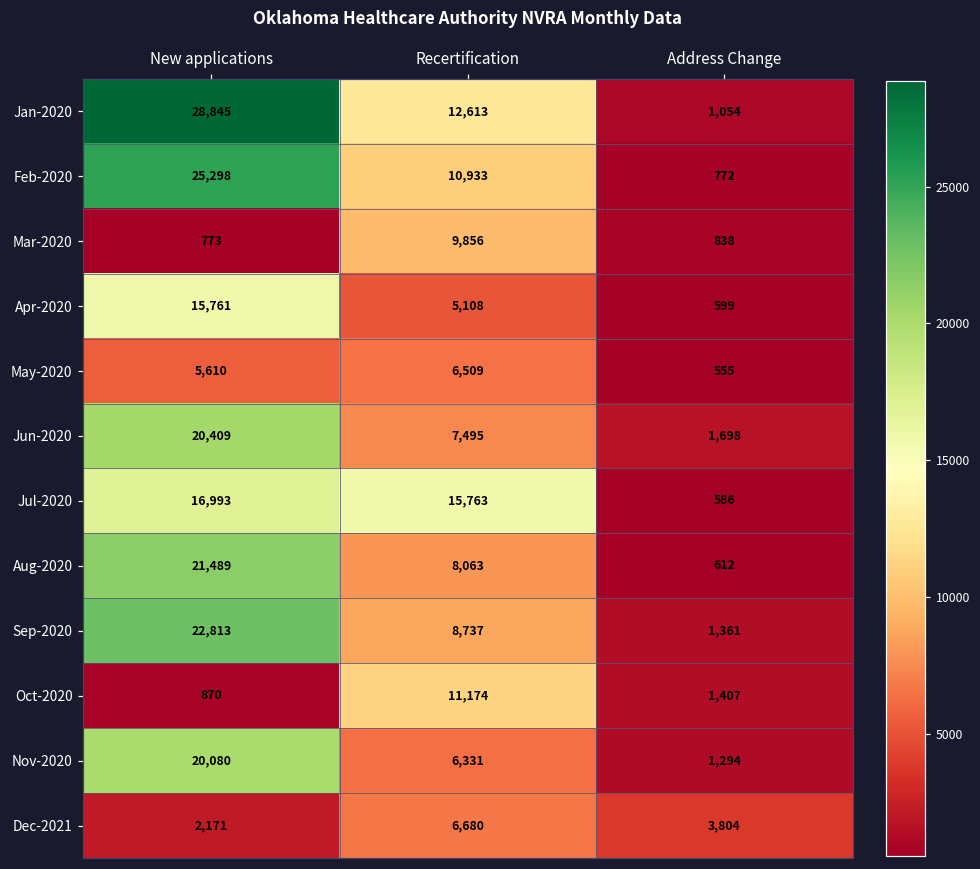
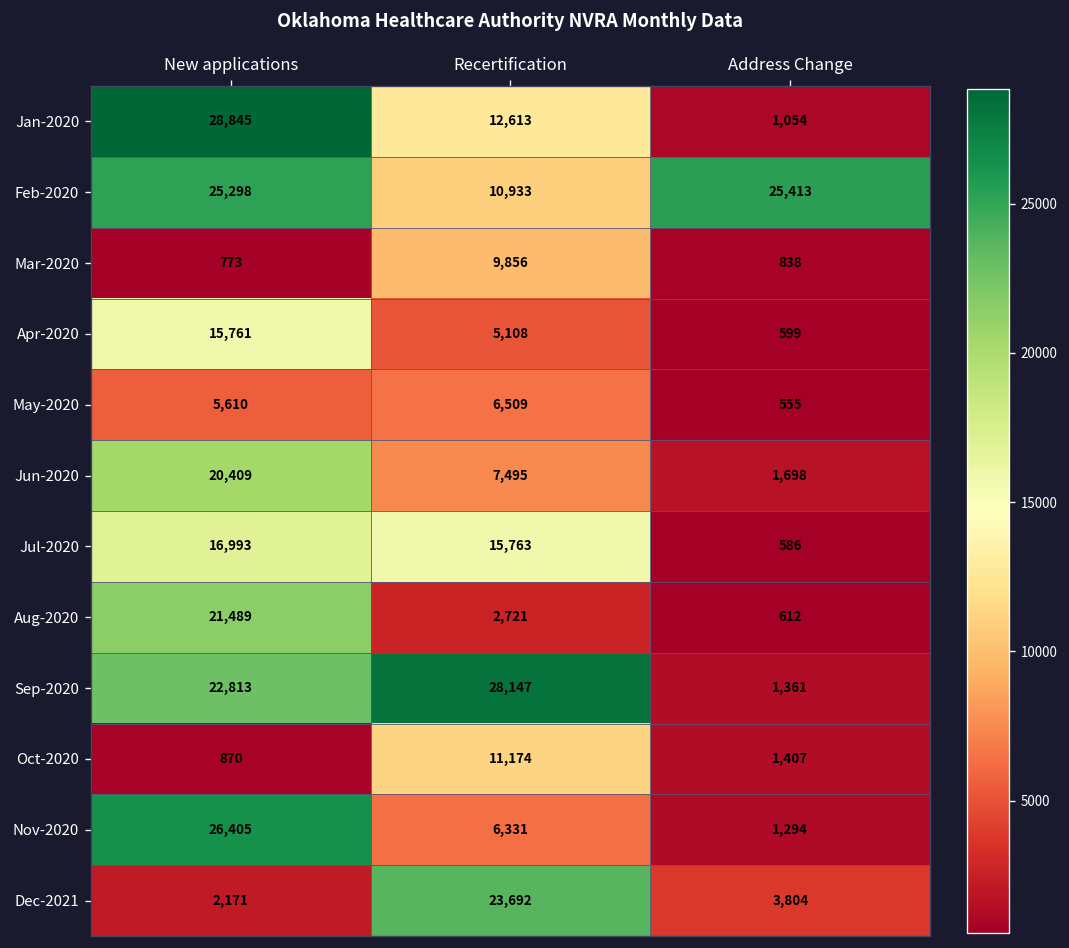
Feb-2020, Address Change: 772 -> 25,413
Aug-2020, Recertification: 8,063 -> 2,721
Sep-2020, Recertification: 8,737 -> 28,147
Nov-2020, New applications: 20,080 -> 26,405
Dec-2021, Recertification: 6,680 -> 23,692
